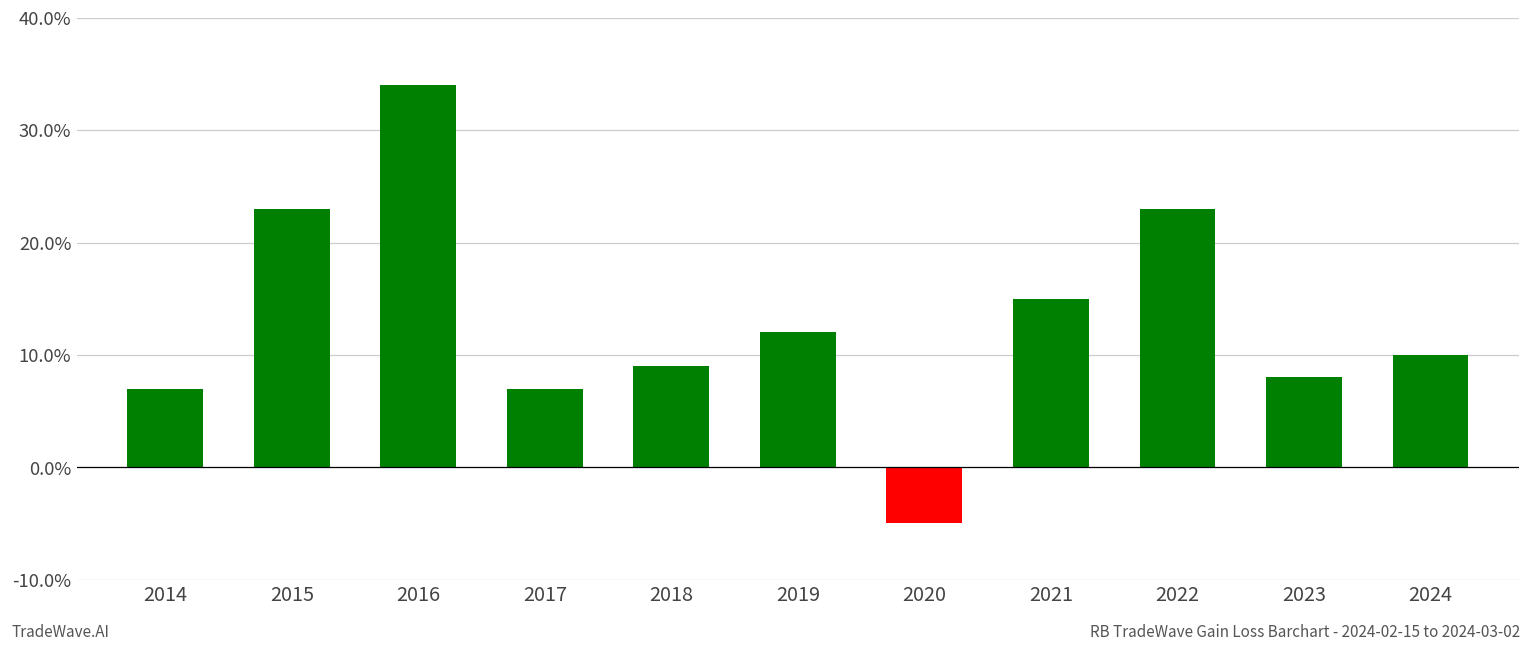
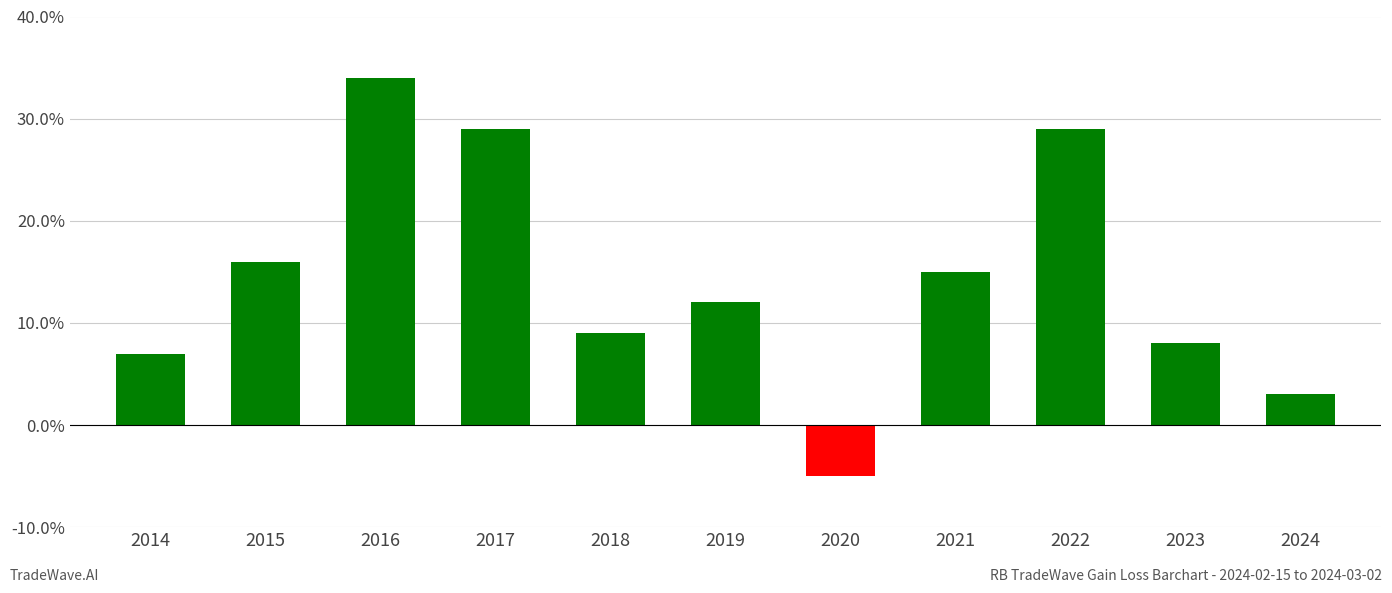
2015: 23% -> 16%
2017: 7% -> 29%
2022: 23% -> 29%
2024: 10% -> 3%
